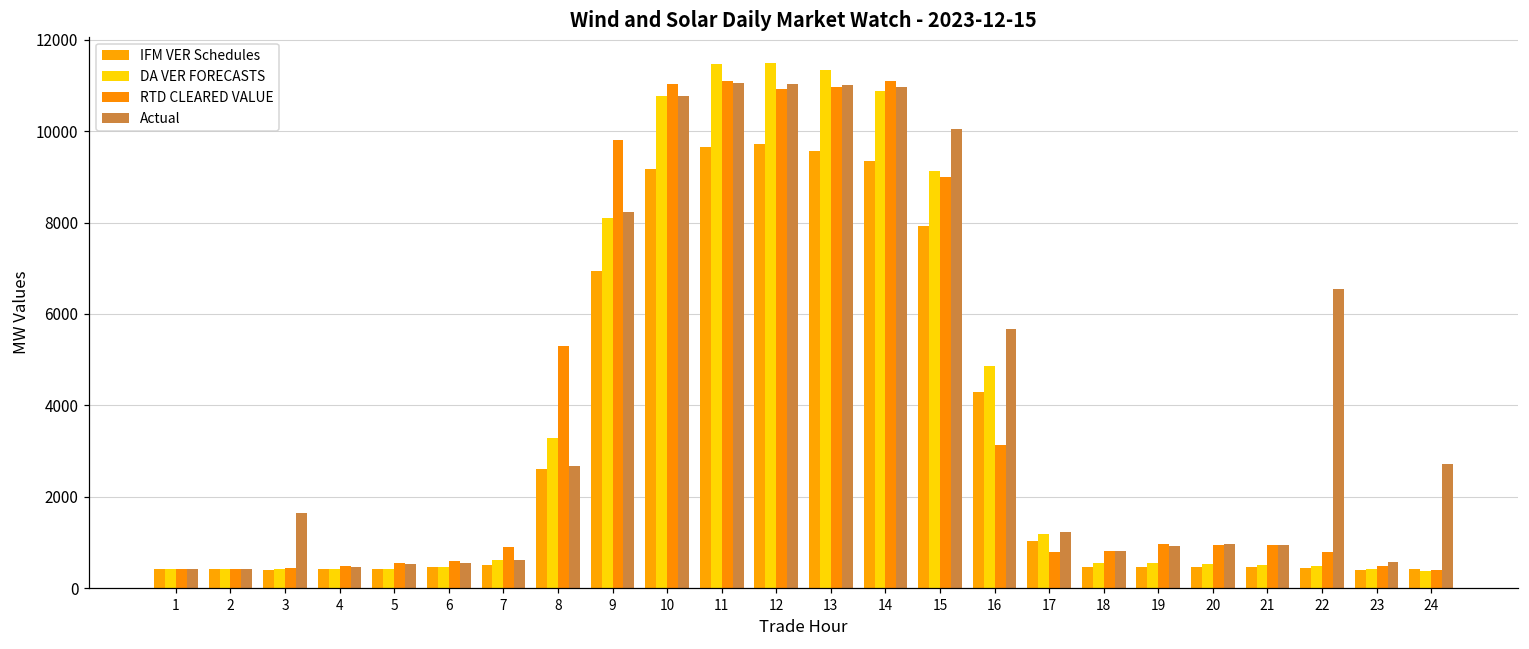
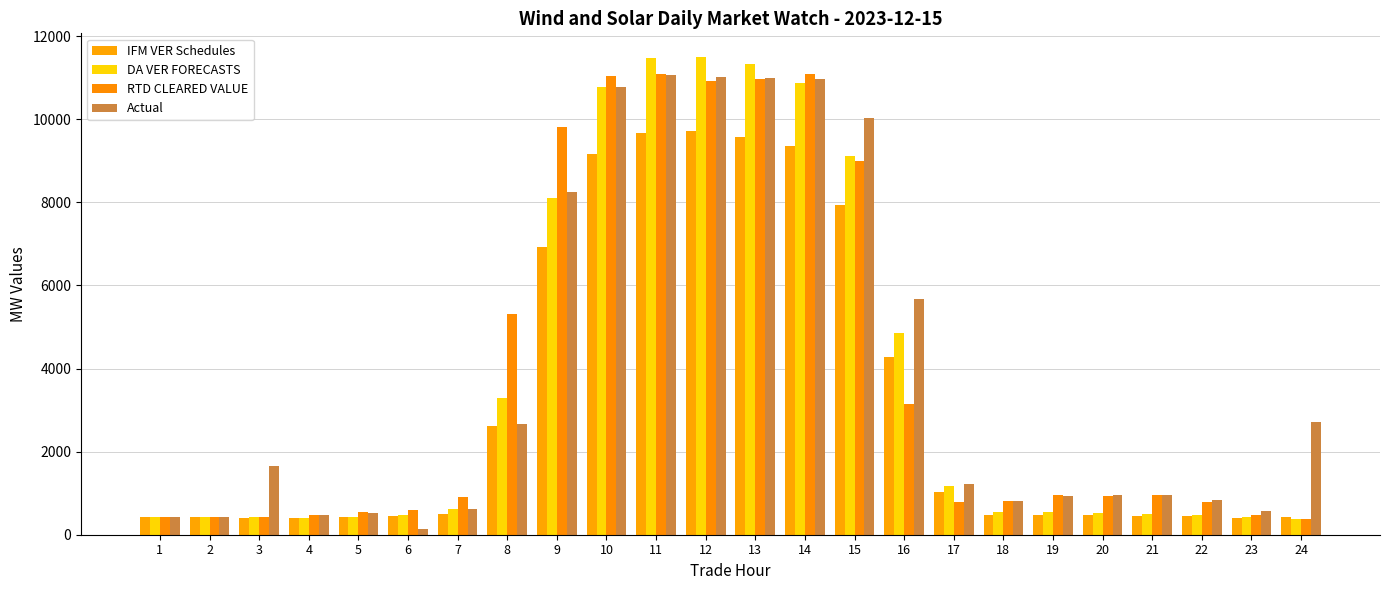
Actual, 6: 600 -> 100
Actual, 22: 6500 -> 800
